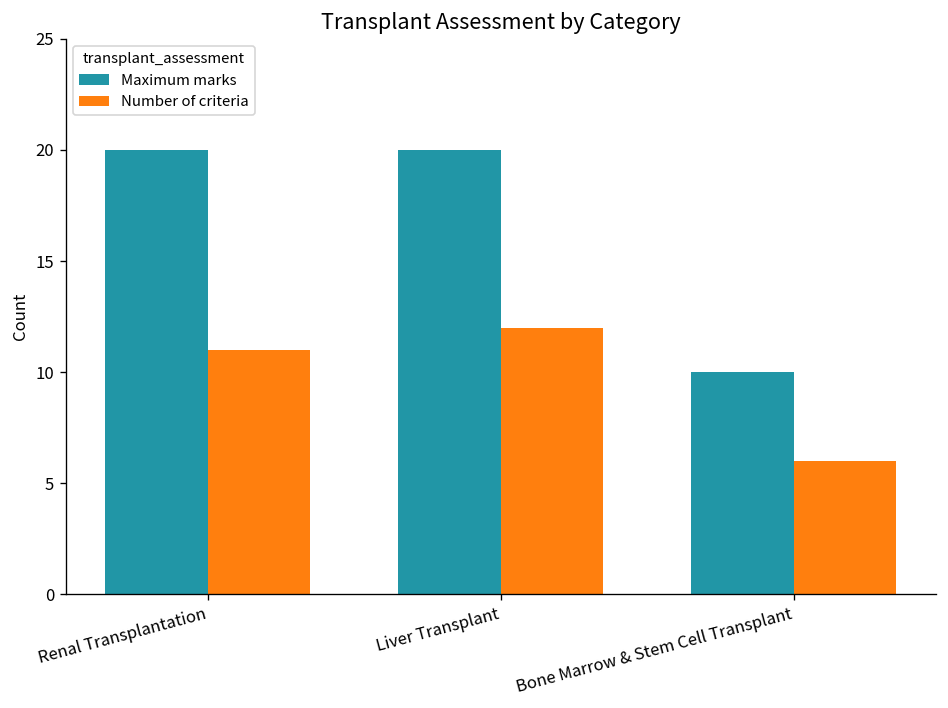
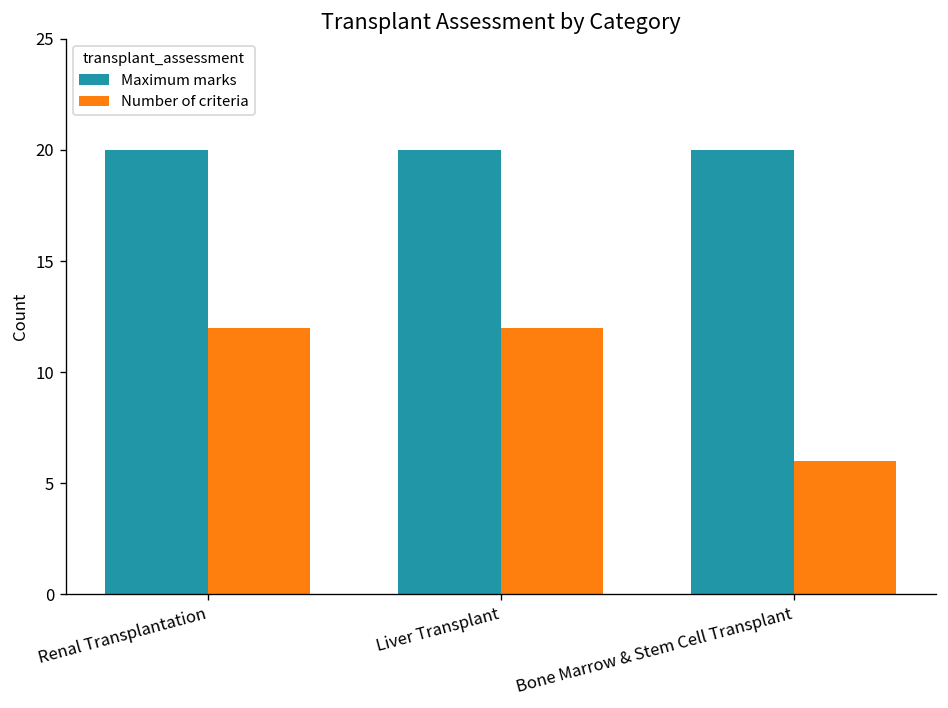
Number of criteria, Renal Transplantation: 11 -> 12
Maximum marks, Bone Marrow & Stem Cell Transplant: 10 -> 20
